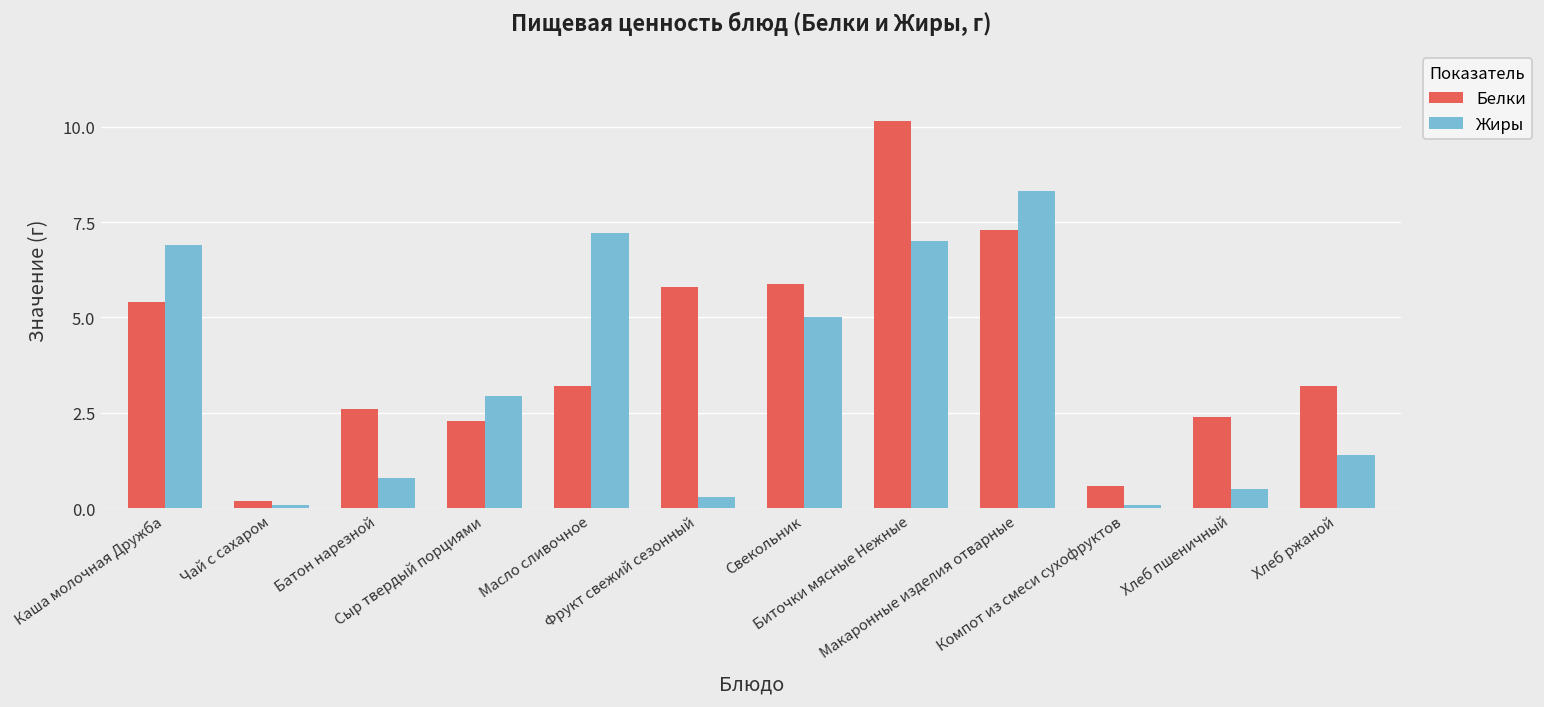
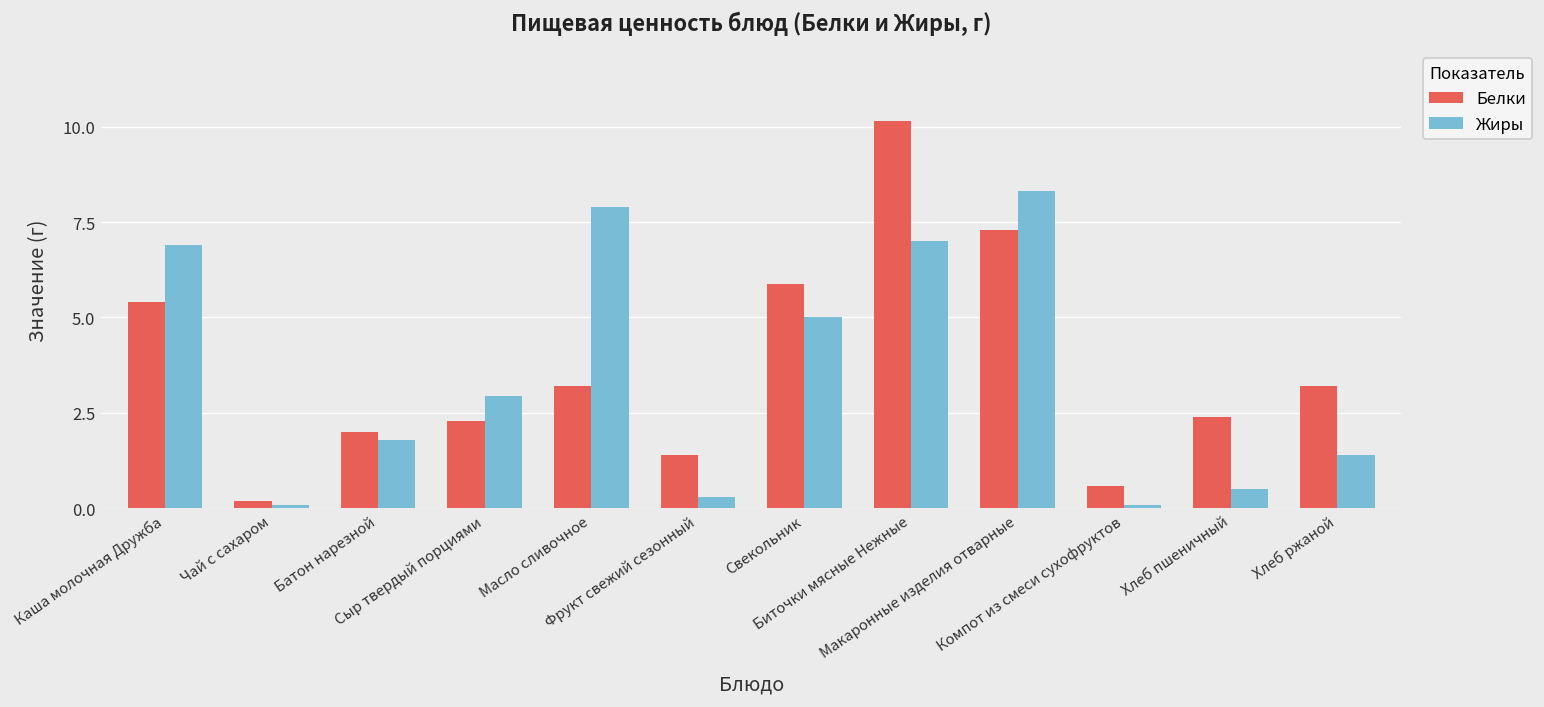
Белки, Батон нарезной: 2.6 -> 2.0
Жиры, Батон нарезной: 0.8 -> 1.8
Жиры, Масло сливочное: 7.2 -> 7.9
Белки, Фрукт свежий сезонный: 5.8 -> 1.4
